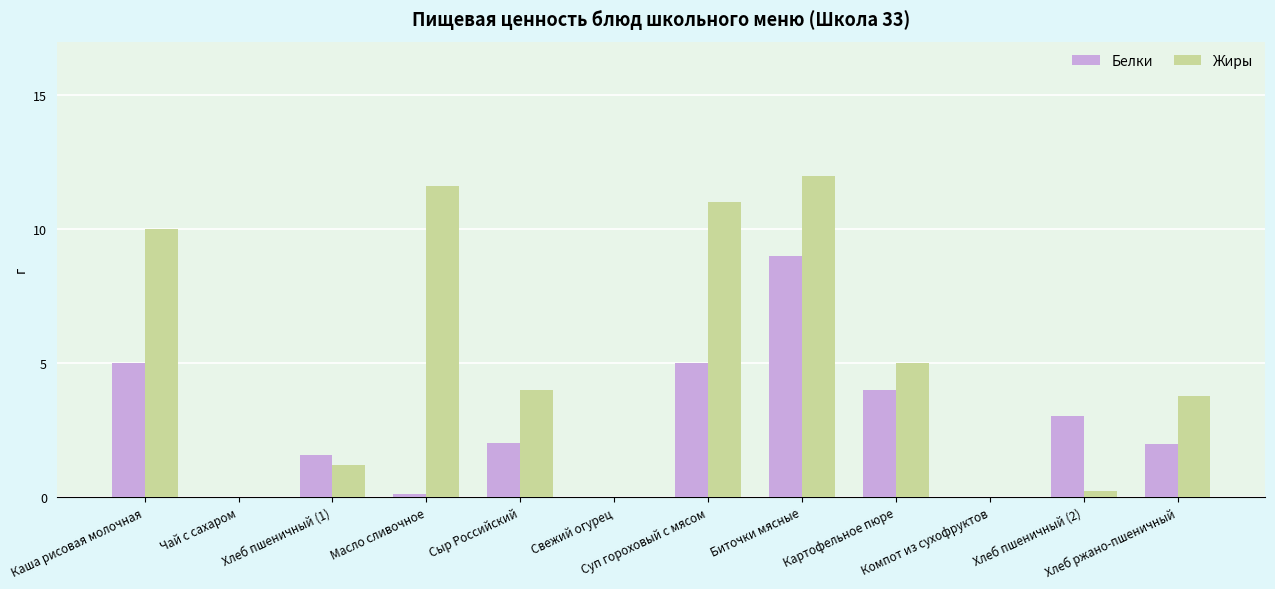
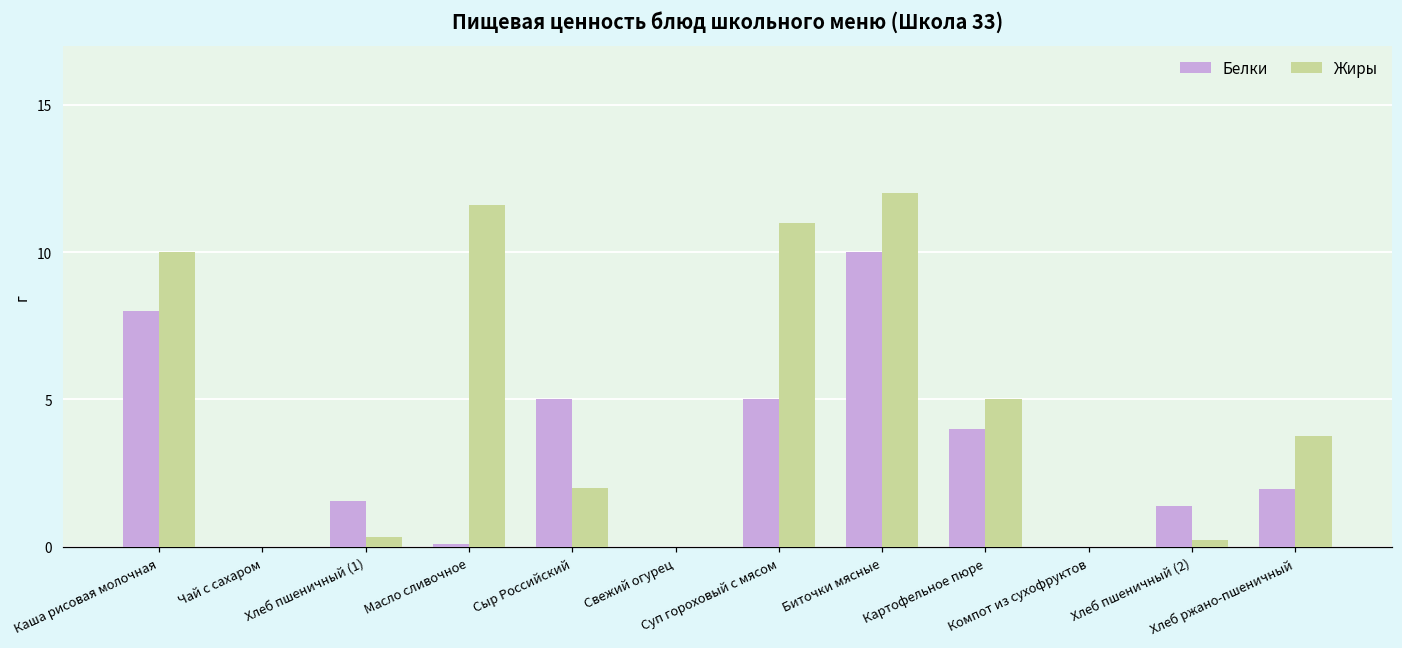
Белки, Каша рисовая молочная: 5 -> 8
Жиры, Хлеб пшеничный (1): 1.2 -> 0.3
Белки, Сыр Российский: 2 -> 5
Жиры, Сыр Российский: 4 -> 2
Белки, Биточки мясные: 9 -> 10
Белки, Хлеб пшеничный (2): 3.0 -> 1.4
